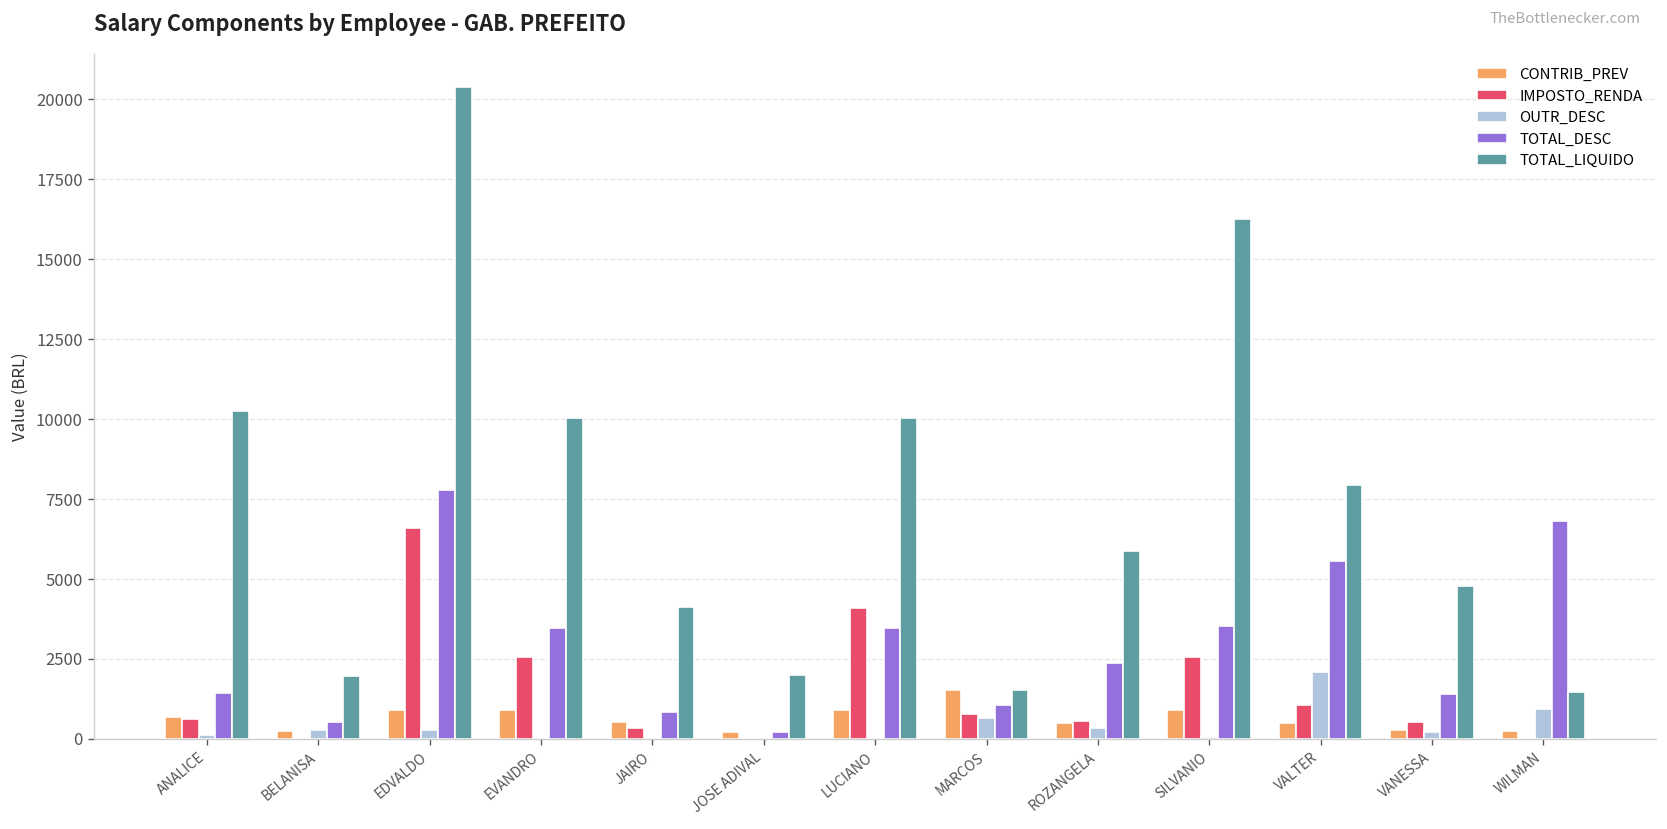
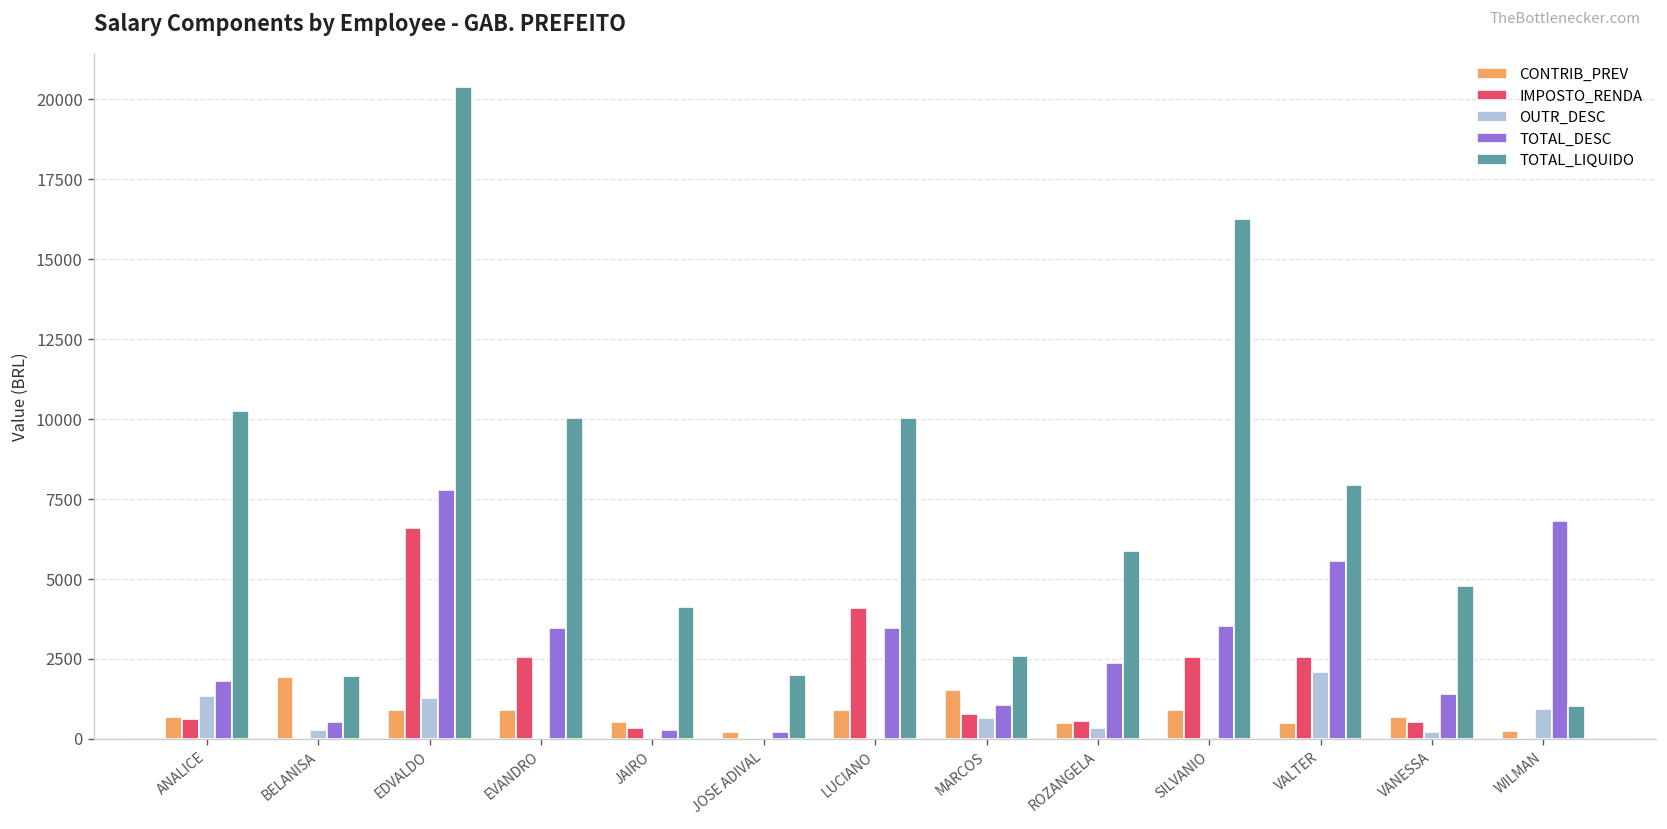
OUTR_DESC, ANALICE: 100 -> 1300
TOTAL_DESC, ANALICE: 1400 -> 1800
CONTRIB_PREV, BELANISA: 200 -> 1900
OUTR_DESC, EDVALDO: 300 -> 1300
TOTAL_DESC, JAIRO: 800 -> 300
TOTAL_LIQUIDO, MARCOS: 1500 -> 2600
IMPOSTO_RENDA, VALTER: 1000 -> 2600
CONTRIB_PREV, VANESSA: 300 -> 700
TOTAL_LIQUIDO, WILMAN: 1500 -> 1000
